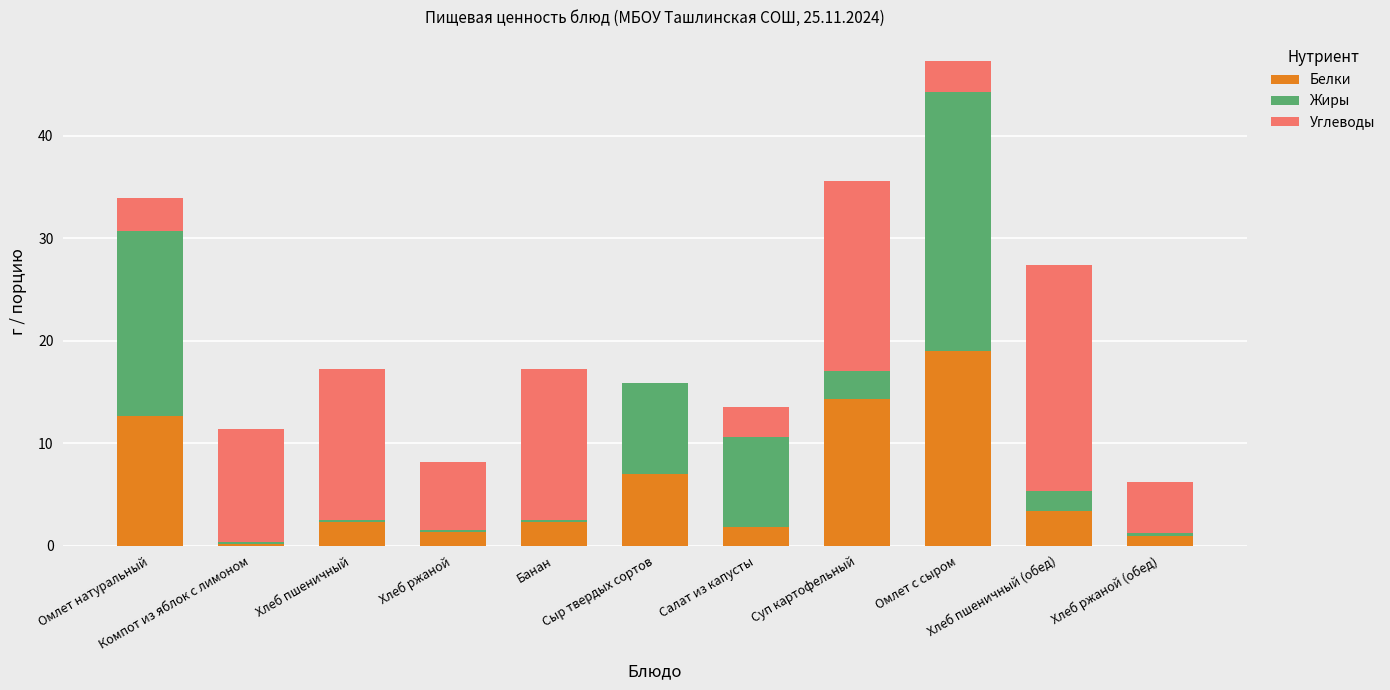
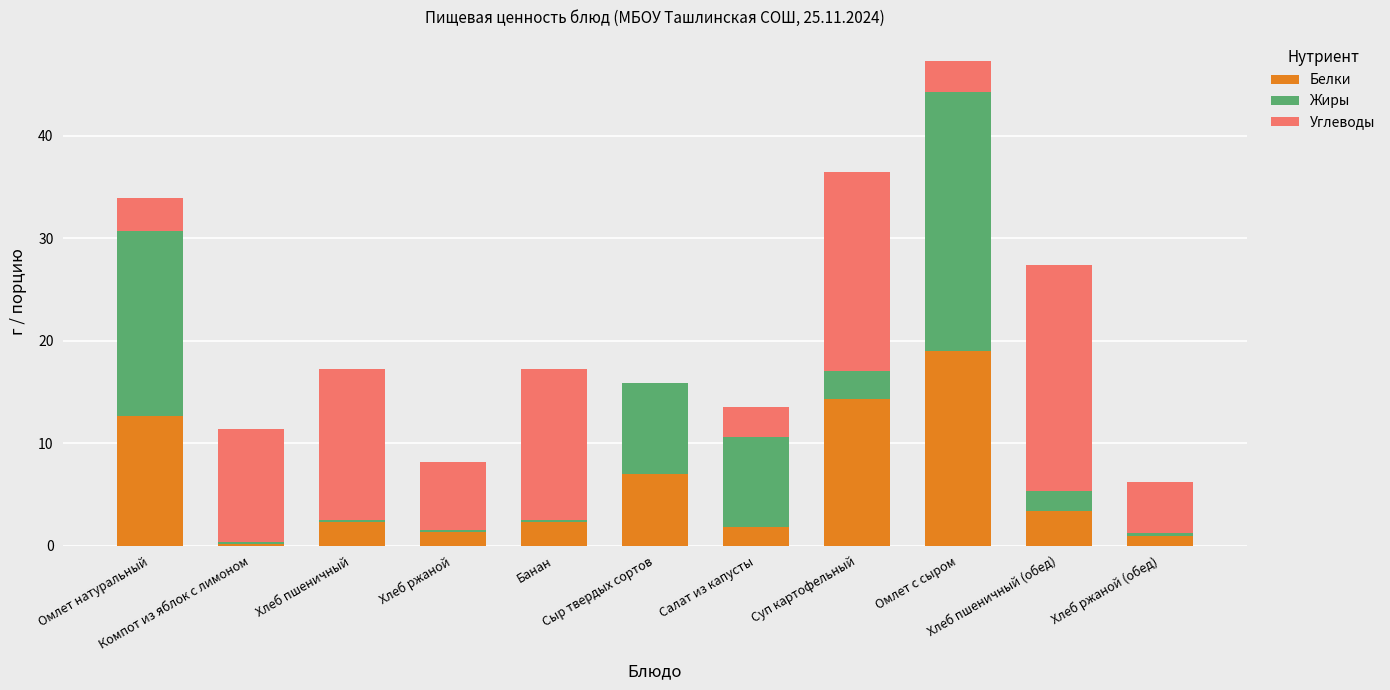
Углеводы, Суп картофельный: 18.5 -> 19.4
